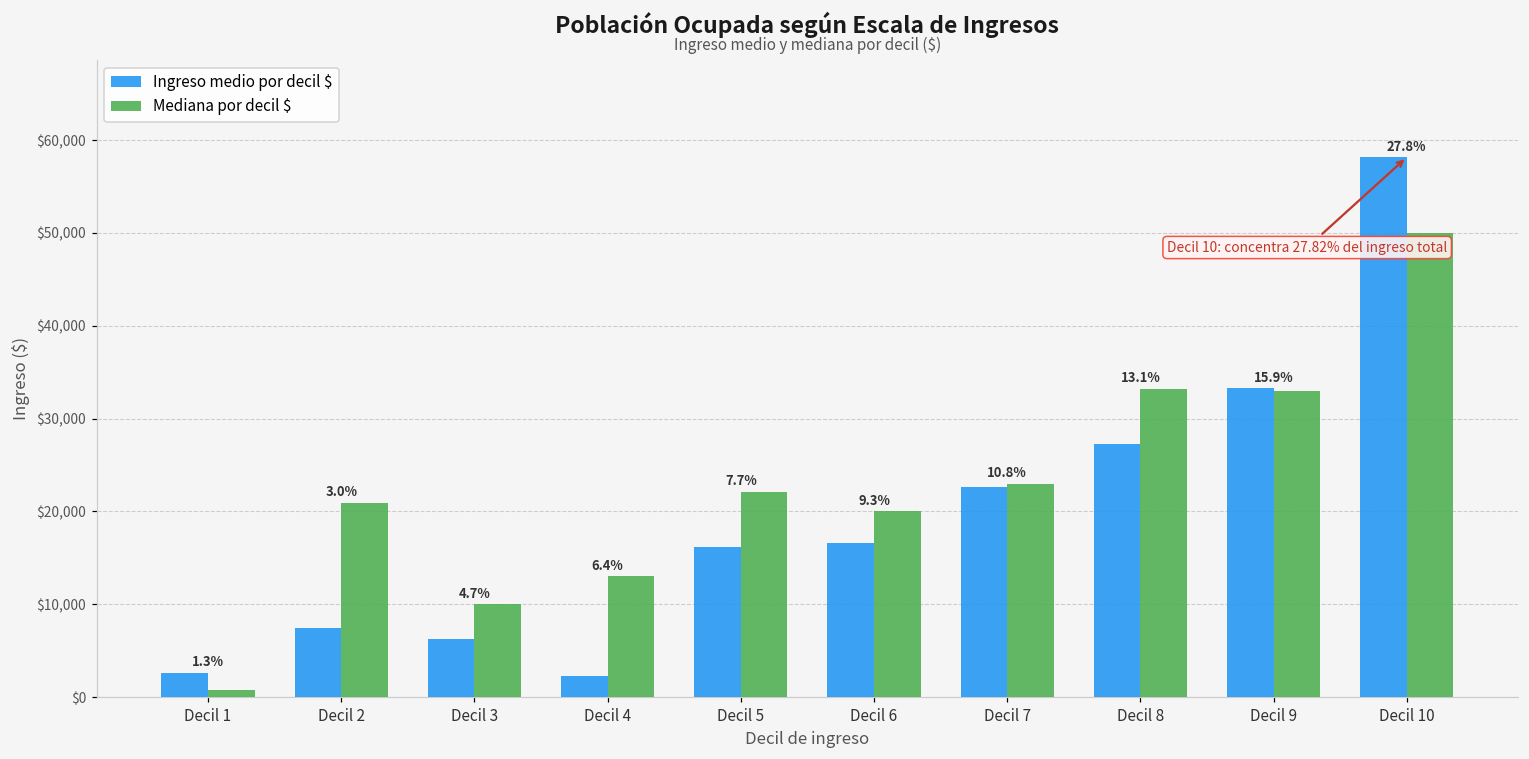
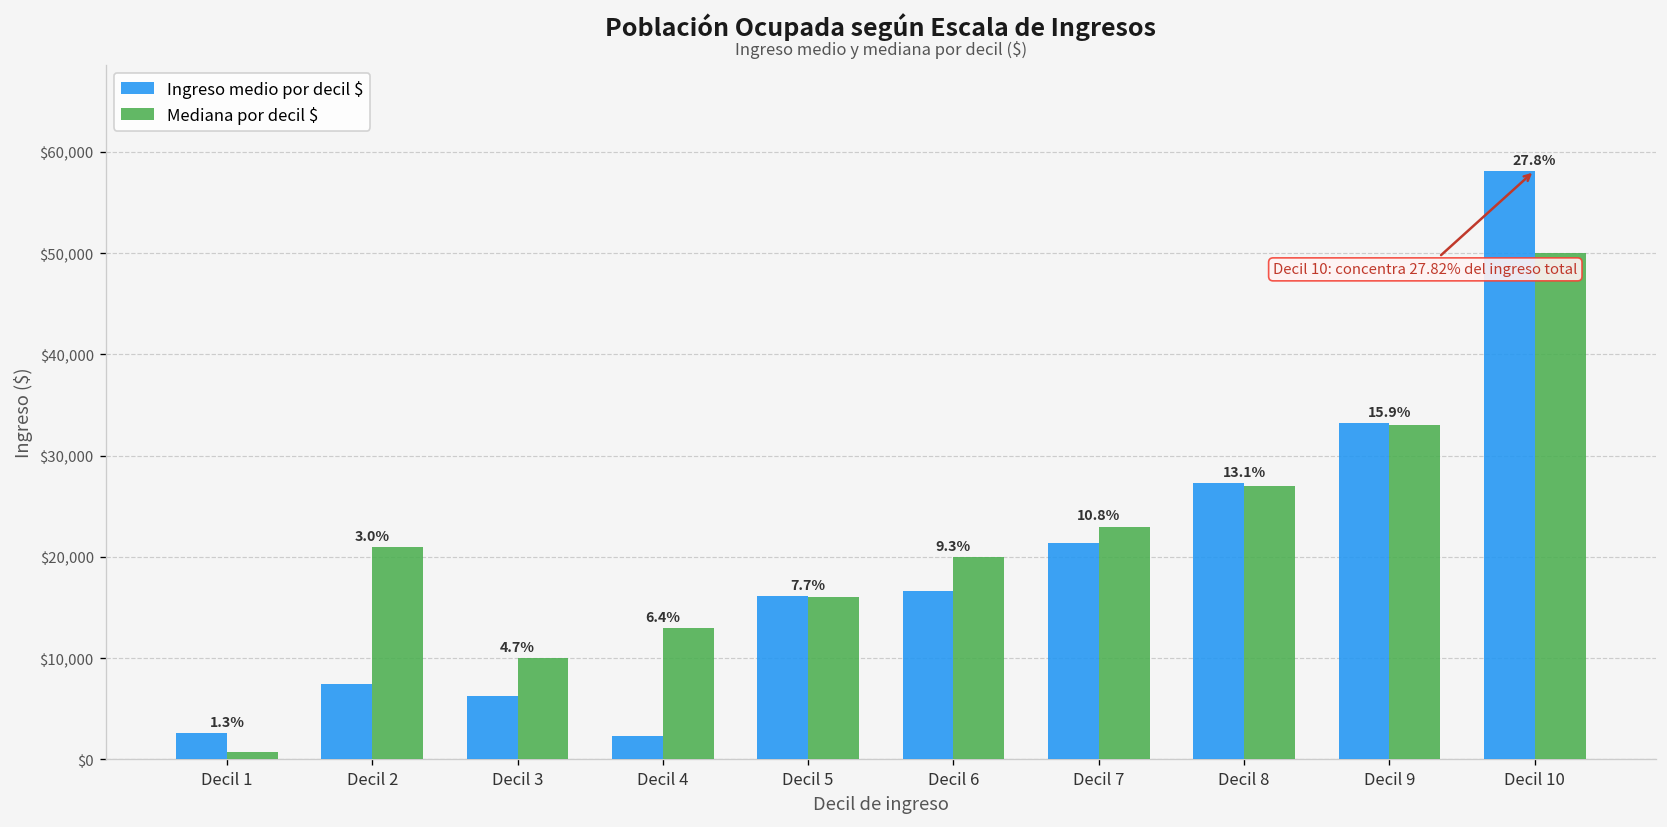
Mediana por decil $, Decil 5: $22,000 -> $16,000
Ingreso medio por decil $, Decil 7: $23,000 -> $21,000
Mediana por decil $, Decil 8: $33,000 -> $27,000
